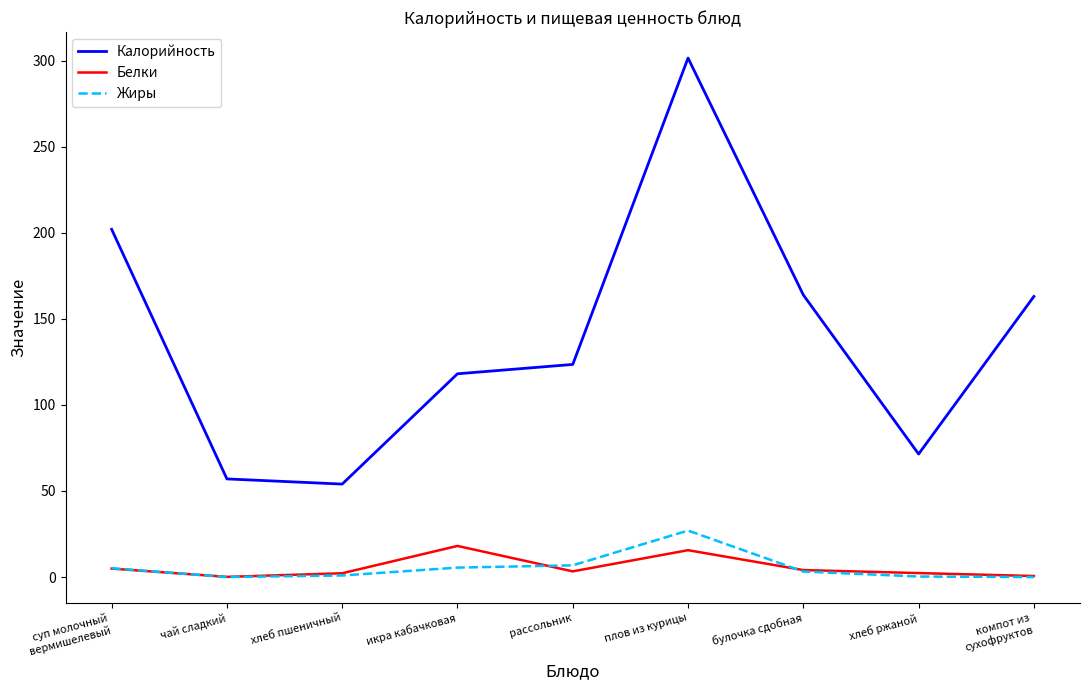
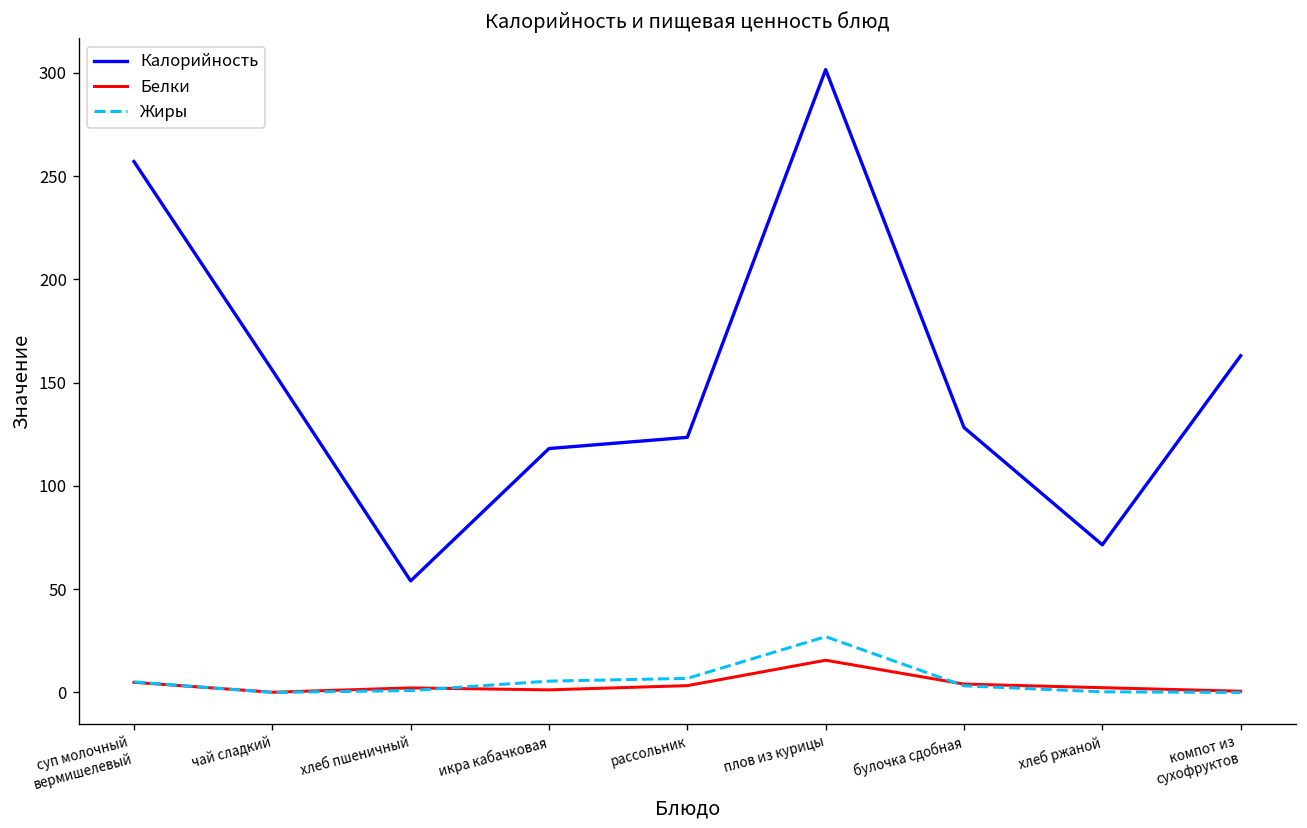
Калорийность, суп молочный вермишелевый: 202 -> 257
Калорийность, чай сладкий: 57 -> 156
Белки, икра кабачковая: 18 -> 1
Калорийность, булочка сдобная: 164 -> 128
